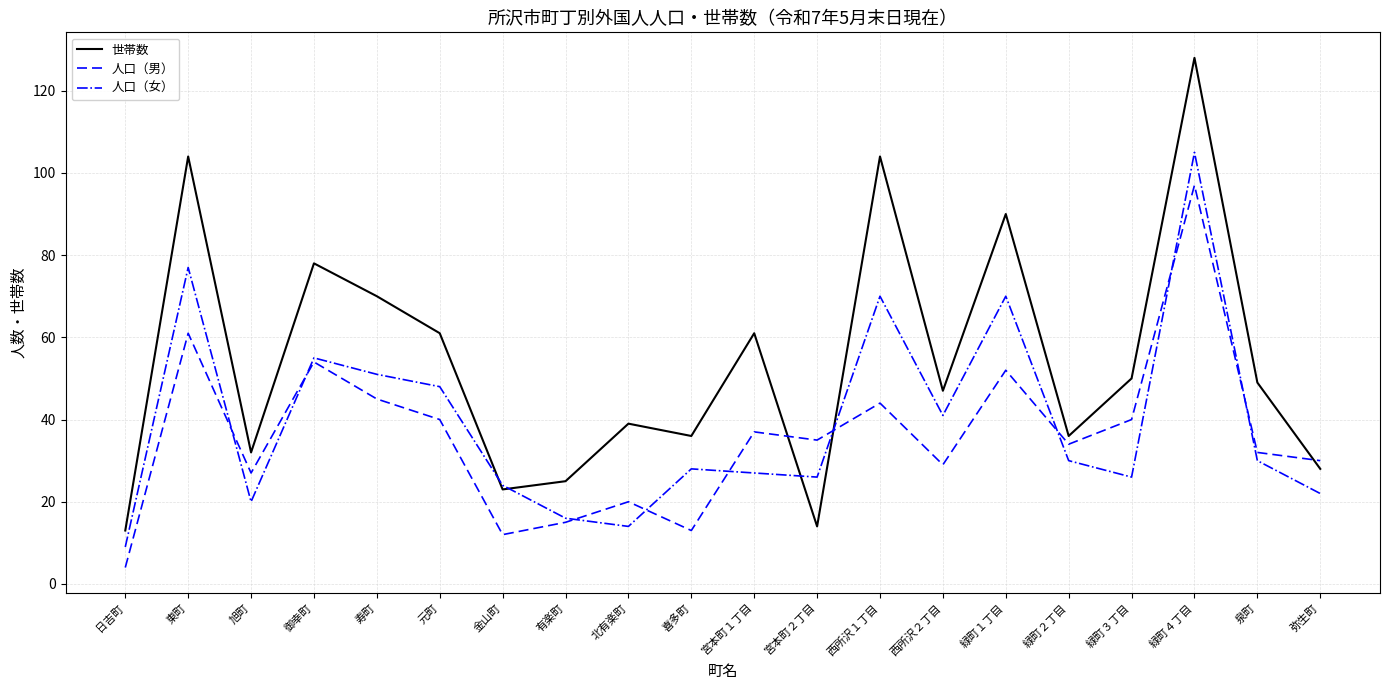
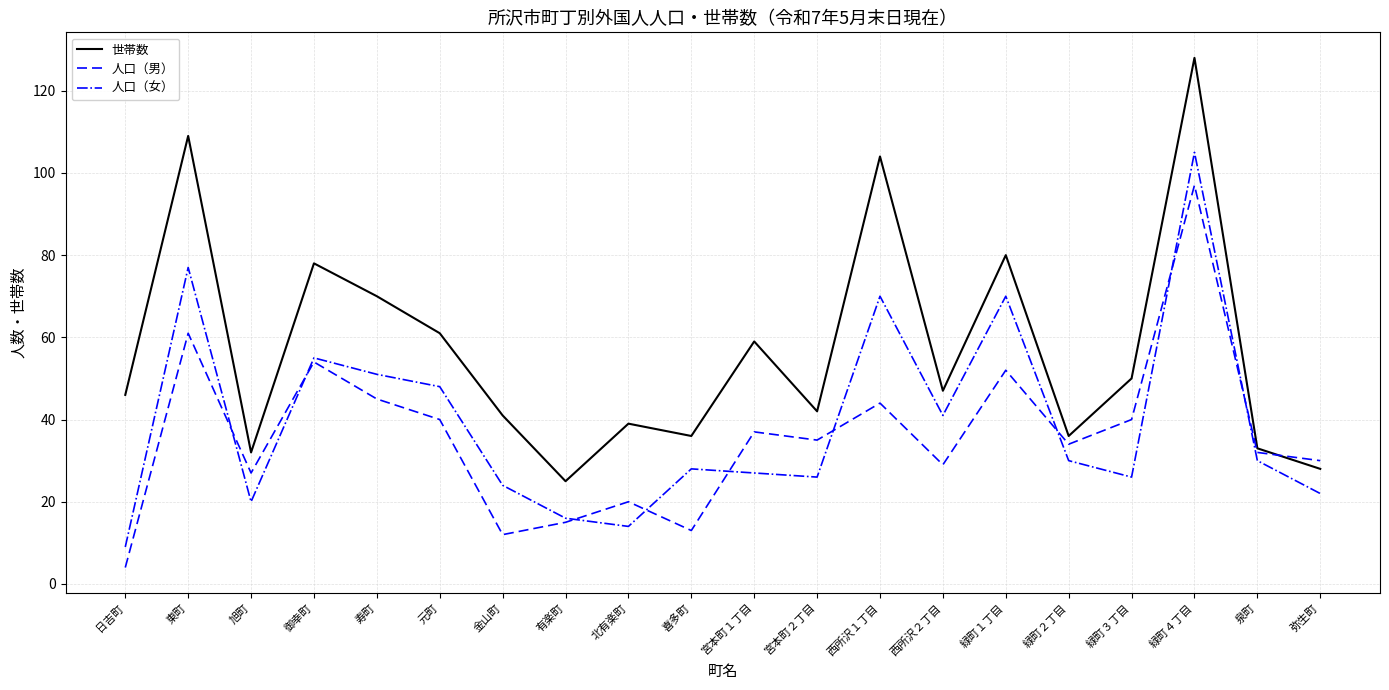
世帯数, 日吉町: 13 -> 46
世帯数, 東町: 104 -> 109
世帯数, 金山町: 23 -> 41
世帯数, 宮本町１丁目: 61 -> 59
世帯数, 宮本町２丁目: 14 -> 42
世帯数, 緑町１丁目: 90 -> 80
世帯数, 泉町: 49 -> 33
